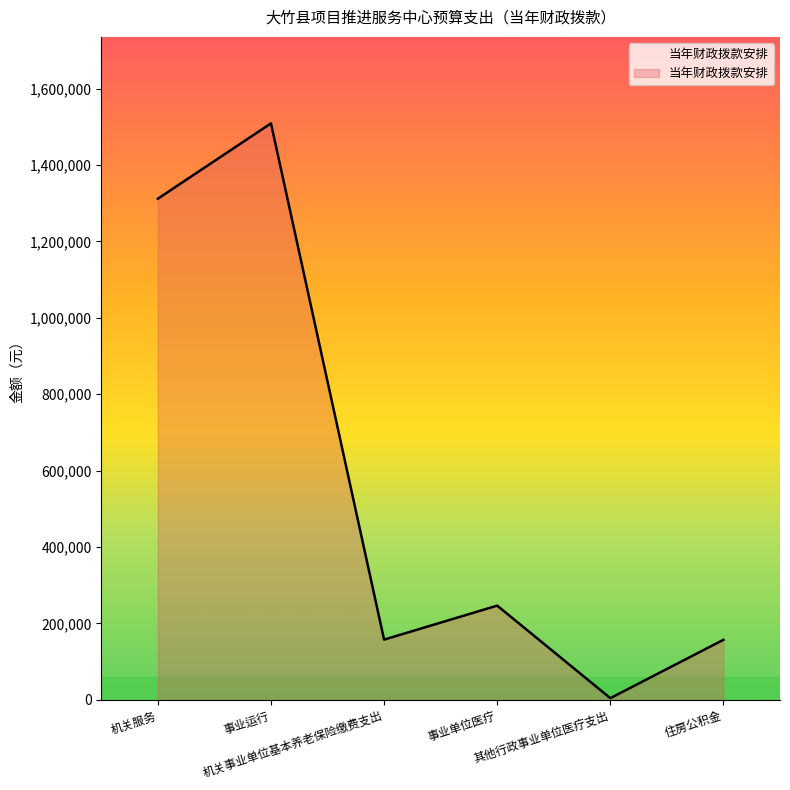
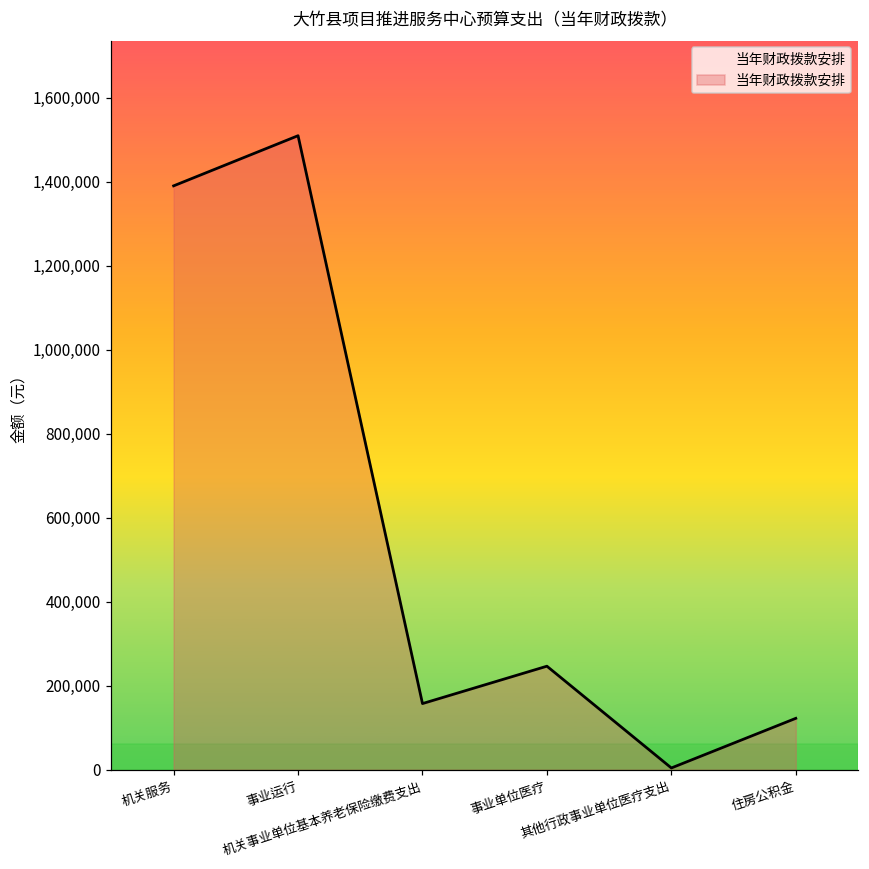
机关服务: 1,310,000 -> 1,390,000
住房公积金: 160,000 -> 120,000
